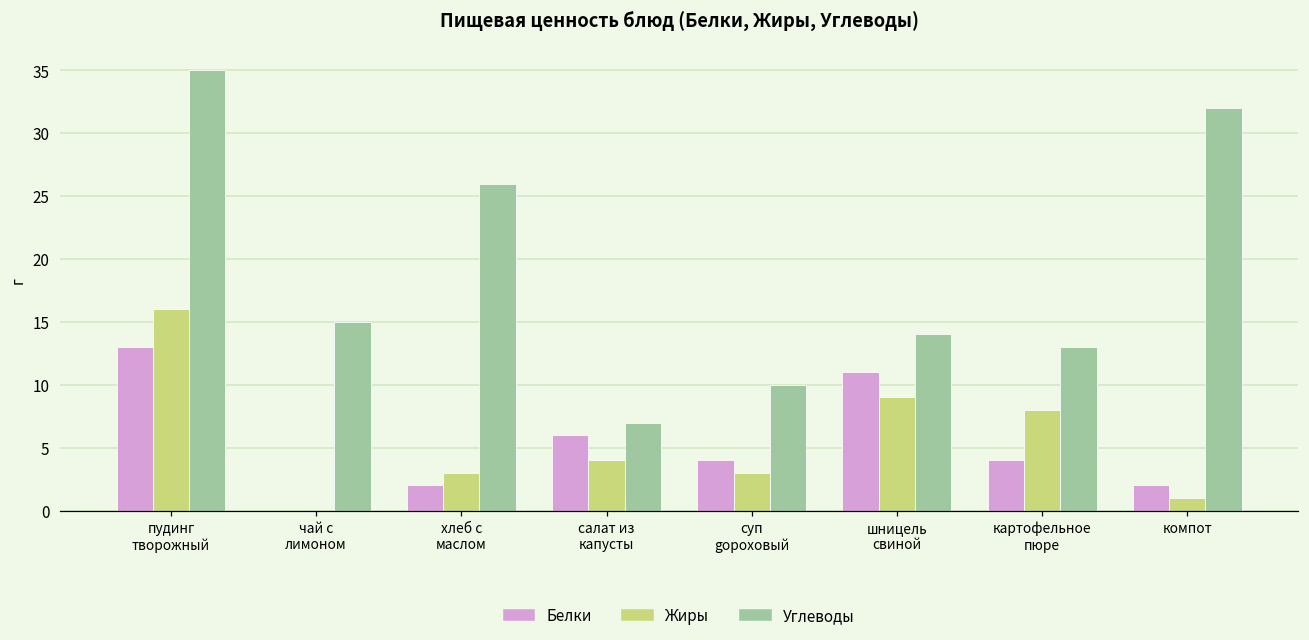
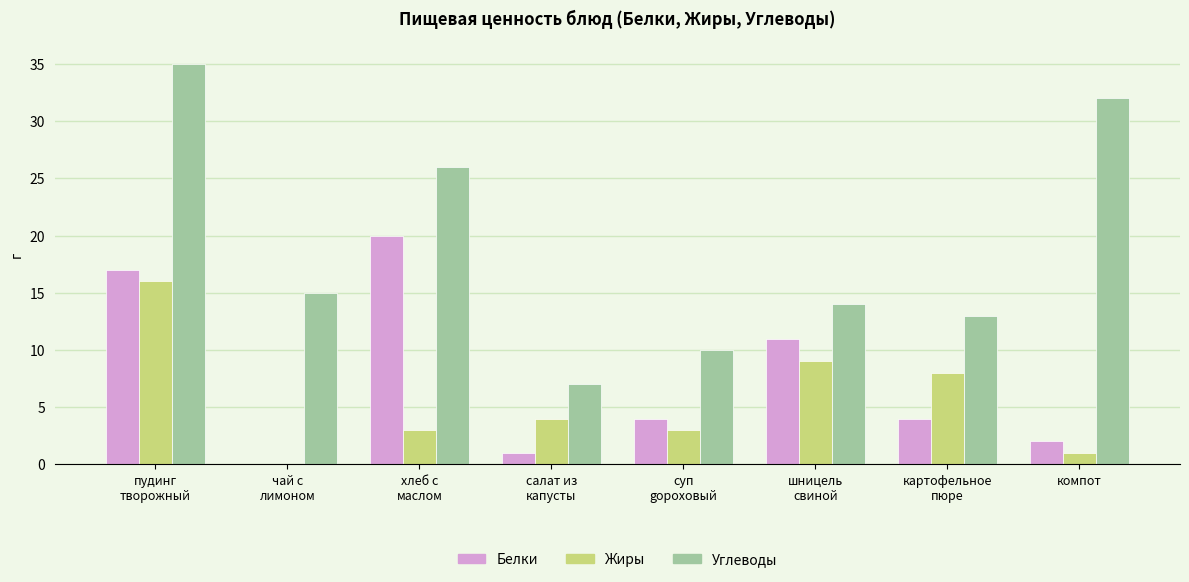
Белки, пудинг творожный: 13 -> 17
Белки, хлеб с маслом: 2 -> 20
Белки, салат из капусты: 6 -> 1
